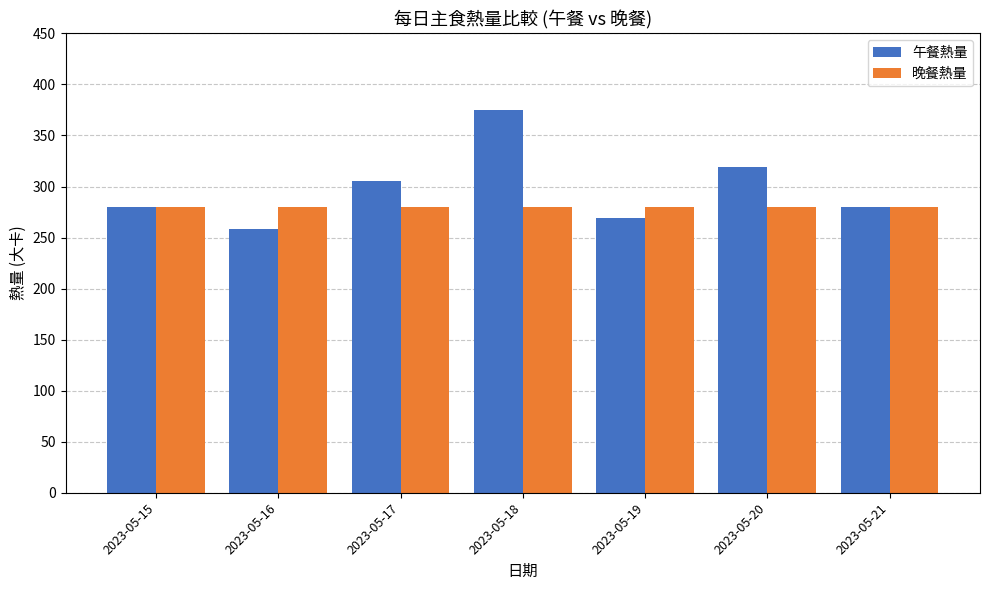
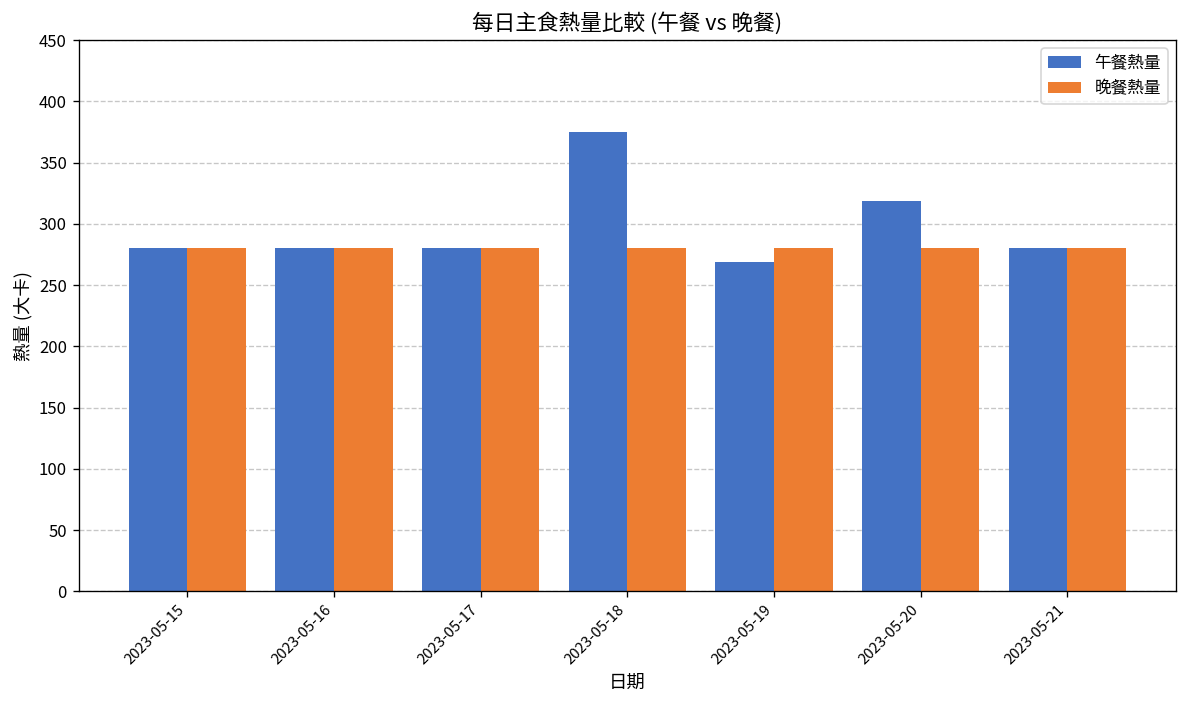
午餐熱量, 2023-05-16: 258 -> 280
午餐熱量, 2023-05-17: 305 -> 280
